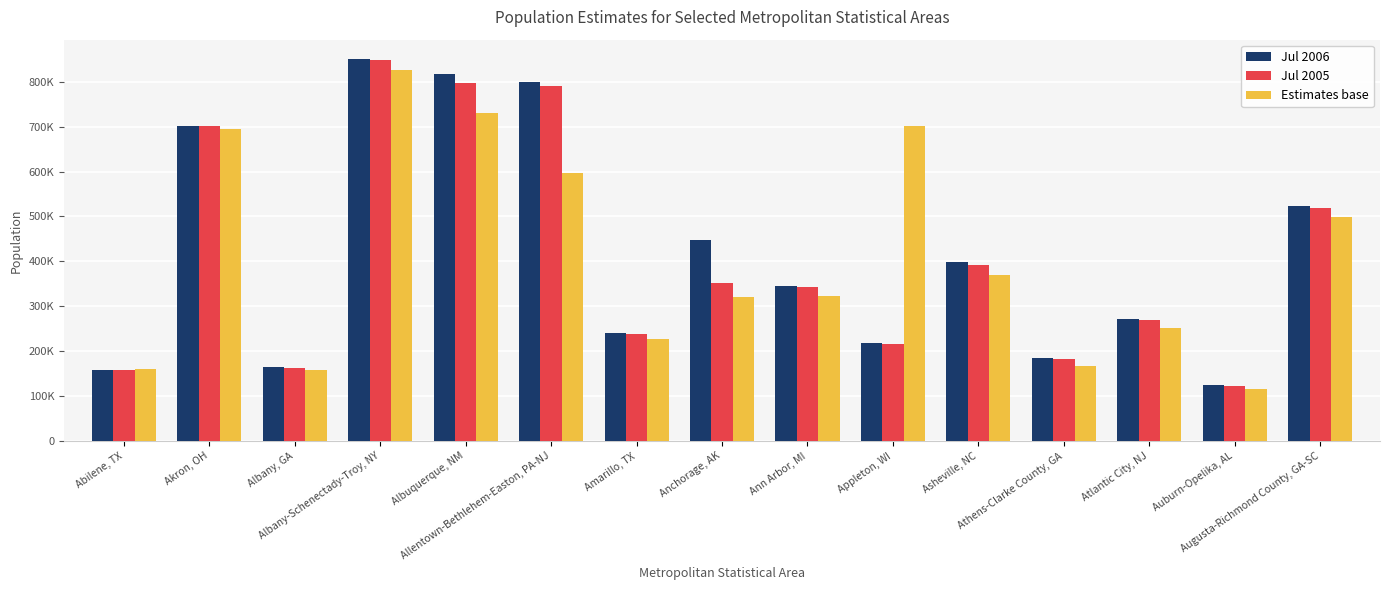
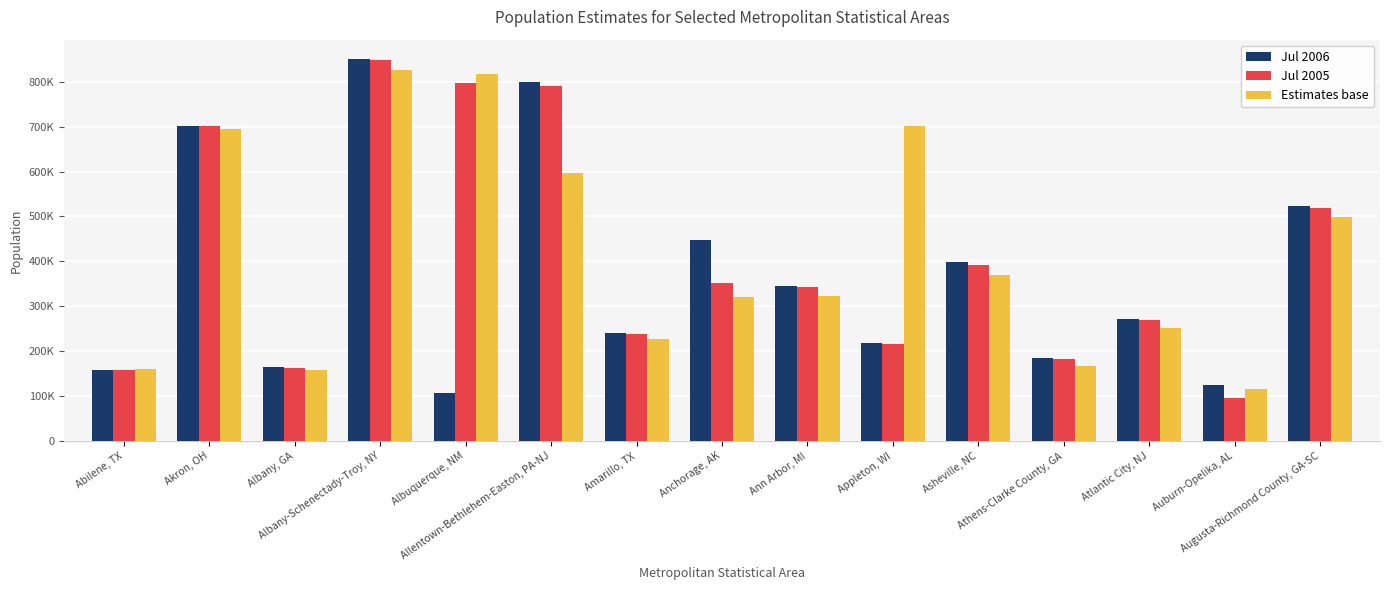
Jul 2006, Albuquerque, NM: 820000 -> 110000
Estimates base, Albuquerque, NM: 730000 -> 820000
Jul 2005, Auburn-Opelika, AL: 120000 -> 100000
